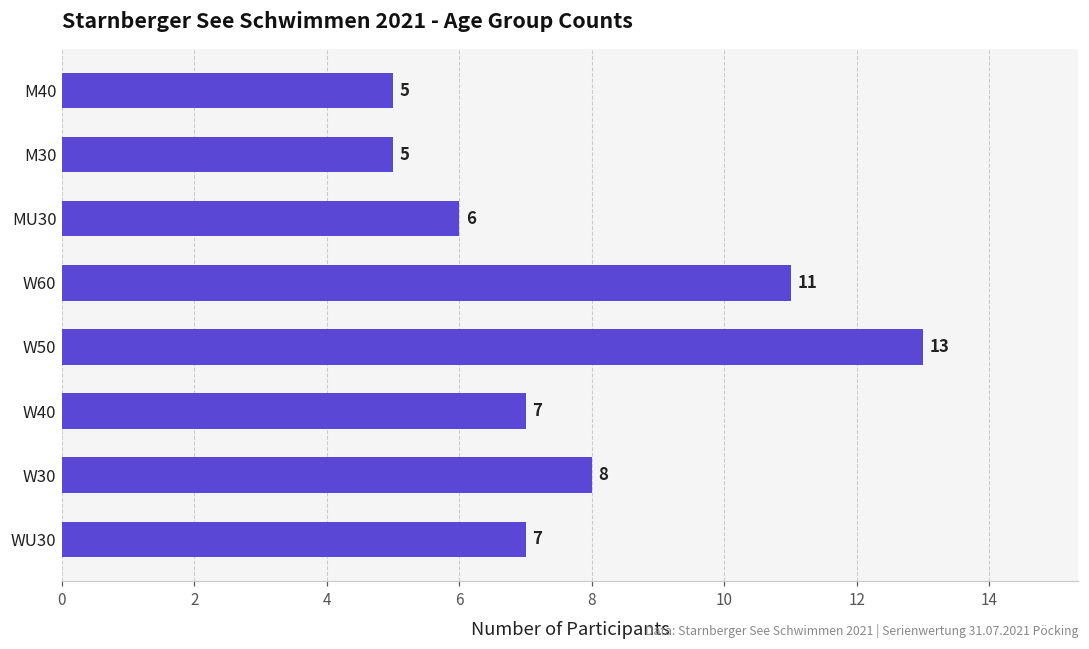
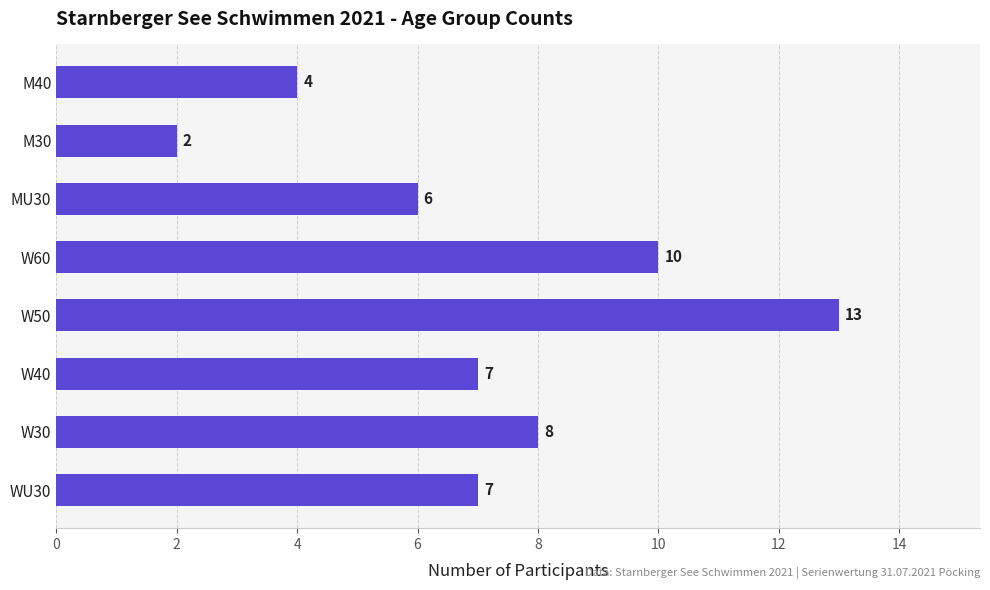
M40: 5 -> 4
M30: 5 -> 2
W60: 11 -> 10
